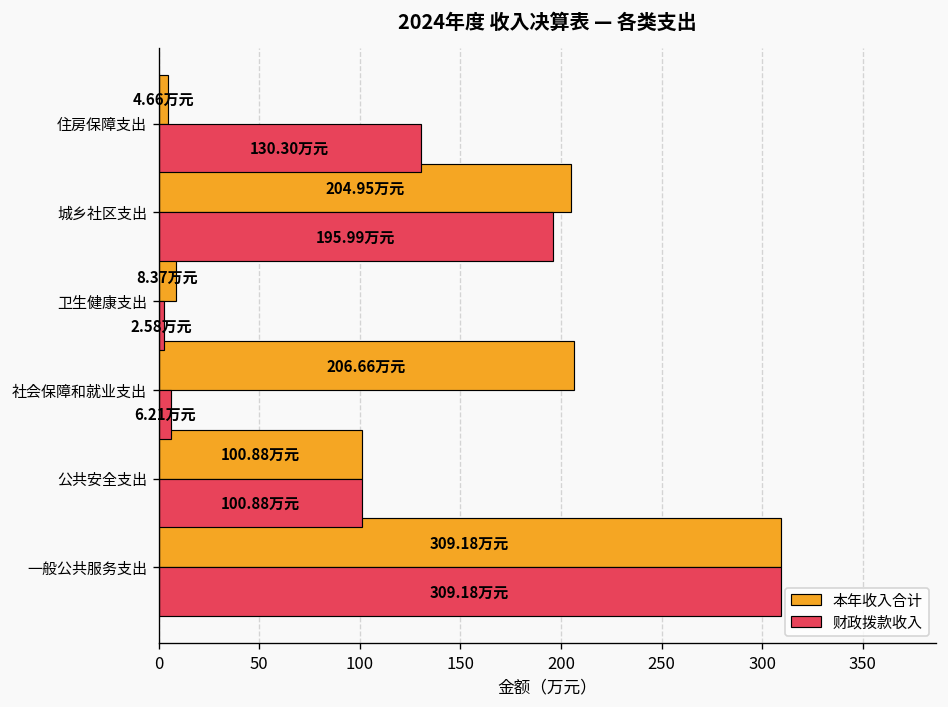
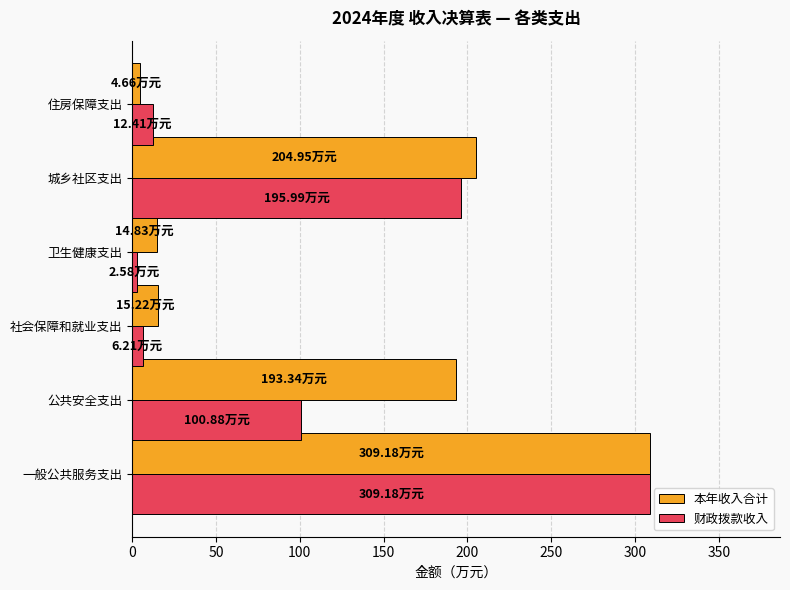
财政拨款收入, 住房保障支出: 130.30 -> 12.41
本年收入合计, 卫生健康支出: 8.37 -> 14.83
本年收入合计, 社会保障和就业支出: 206.66 -> 15.22
本年收入合计, 公共安全支出: 100.88 -> 193.34
